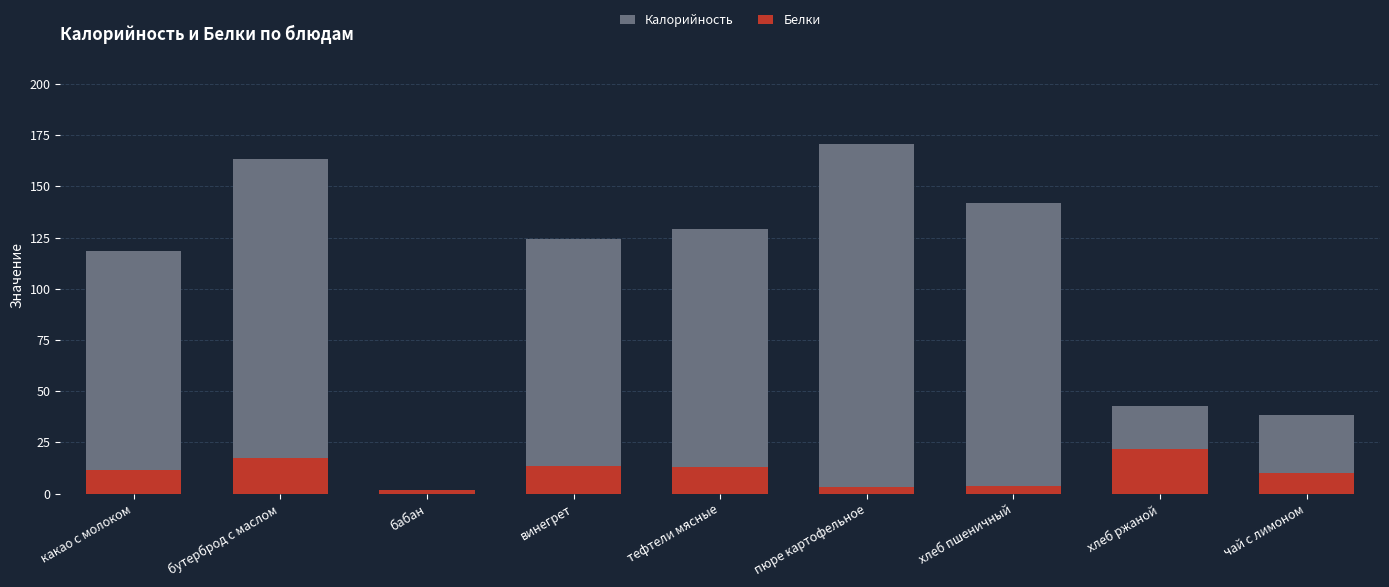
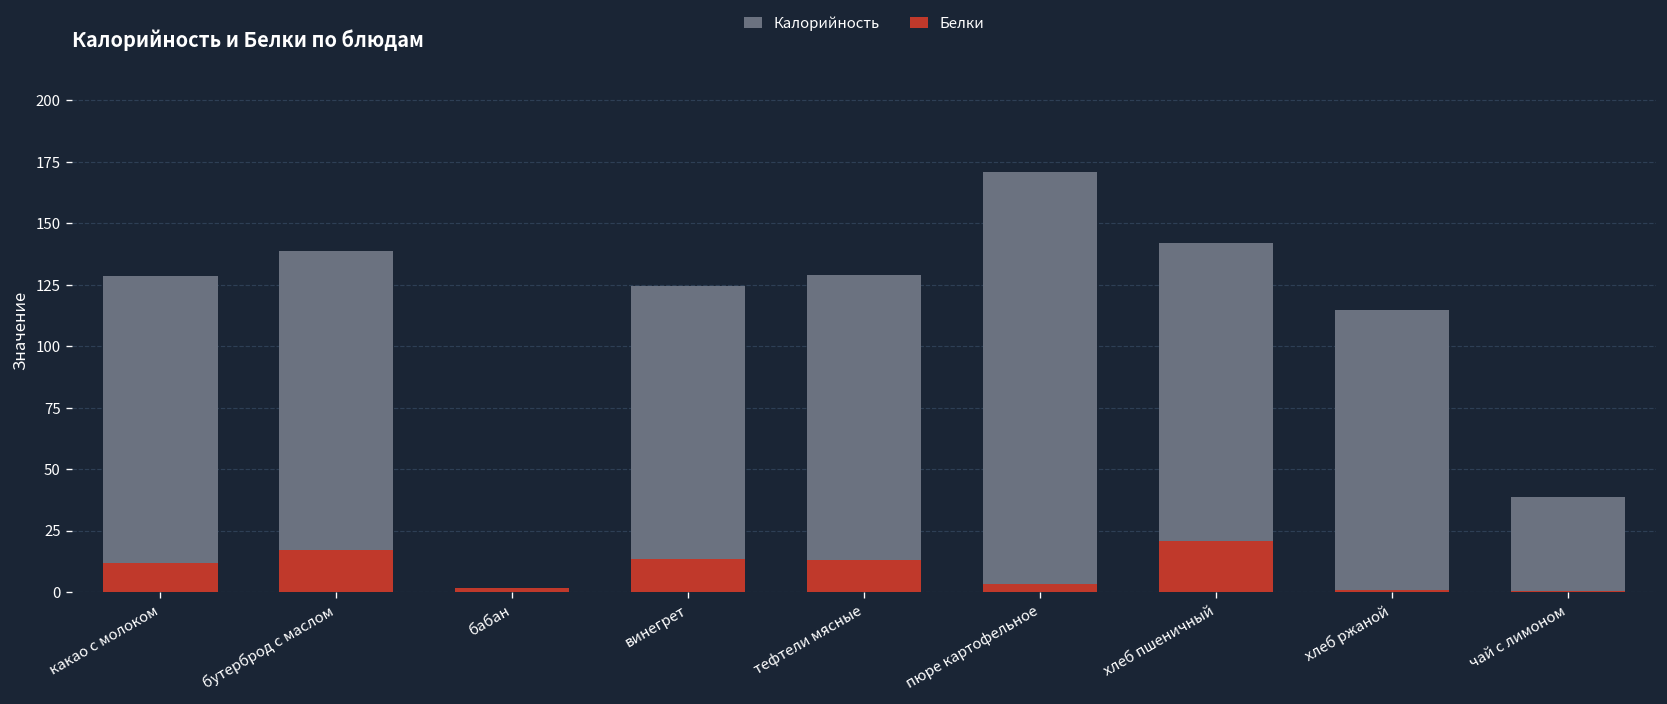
Калорийность, какао с молоком: 119 -> 129
Калорийность, бутерброд с маслом: 163 -> 139
Белки, хлеб пшеничный: 4 -> 21
Калорийность, хлеб ржаной: 43 -> 115
Белки, хлеб ржаной: 22 -> 1
Белки, чай с лимоном: 10 -> 0
